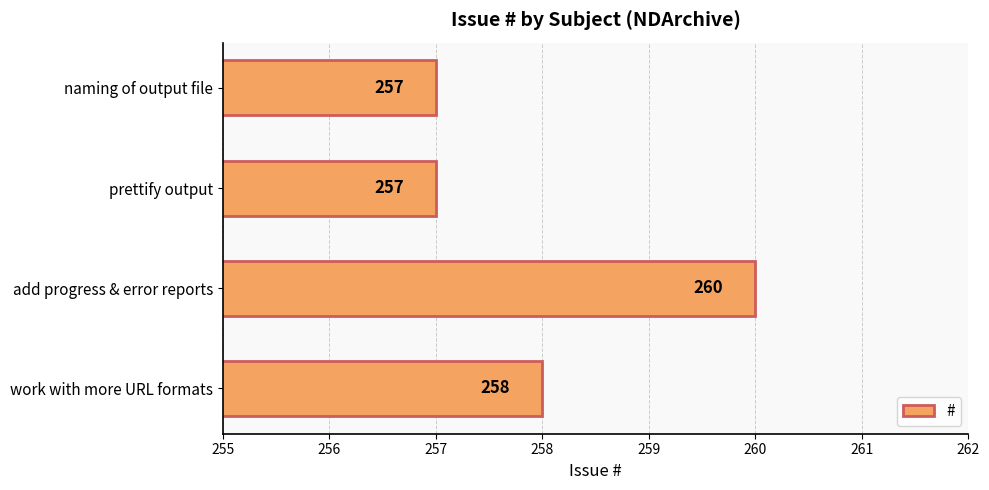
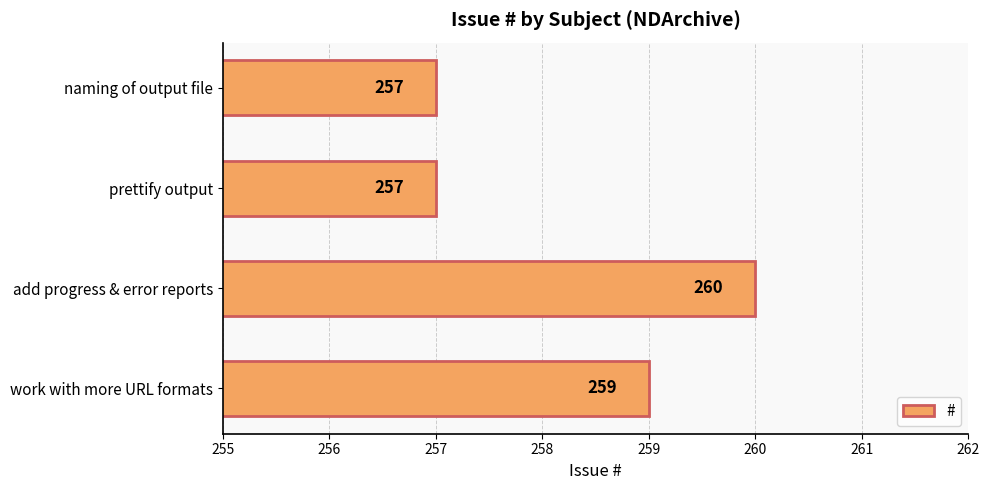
work with more URL formats: 258 -> 259
